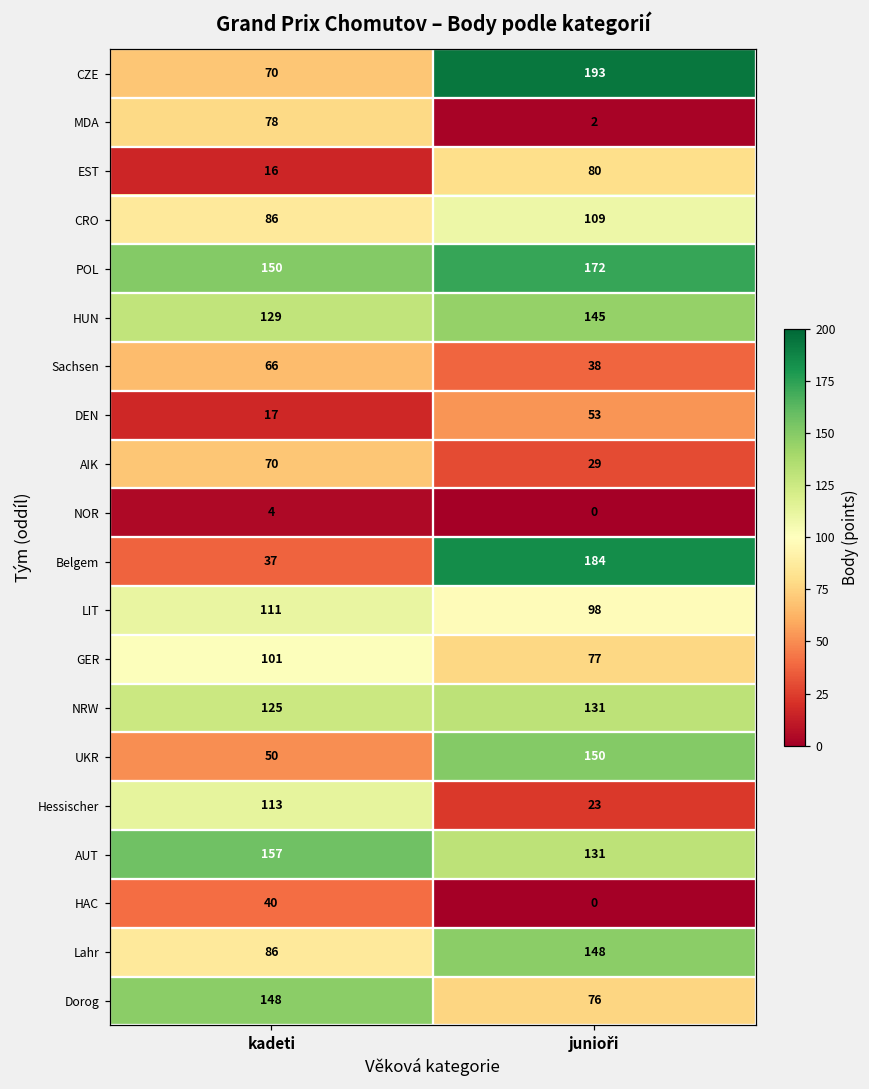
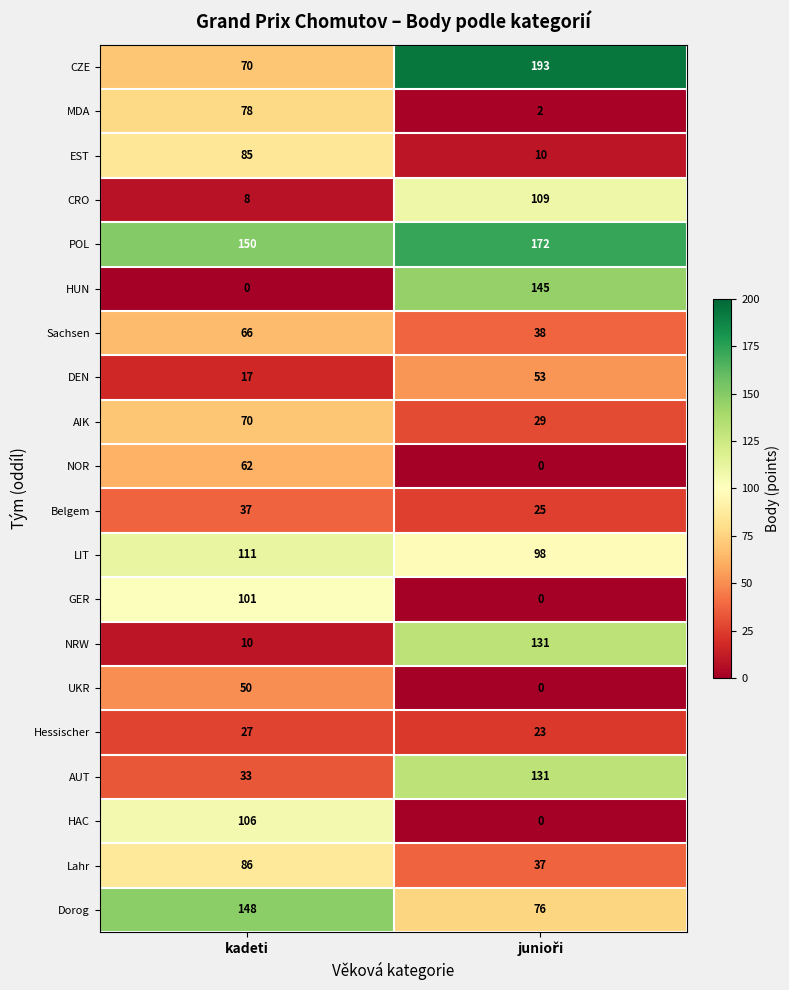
EST, kadeti: 16 -> 85
EST, junioři: 80 -> 10
CRO, kadeti: 86 -> 8
HUN, kadeti: 129 -> 0
NOR, kadeti: 4 -> 62
Belgem, junioři: 184 -> 25
GER, junioři: 77 -> 0
NRW, kadeti: 125 -> 10
UKR, junioři: 150 -> 0
Hessischer, kadeti: 113 -> 27
AUT, kadeti: 157 -> 33
HAC, kadeti: 40 -> 106
Lahr, junioři: 148 -> 37
